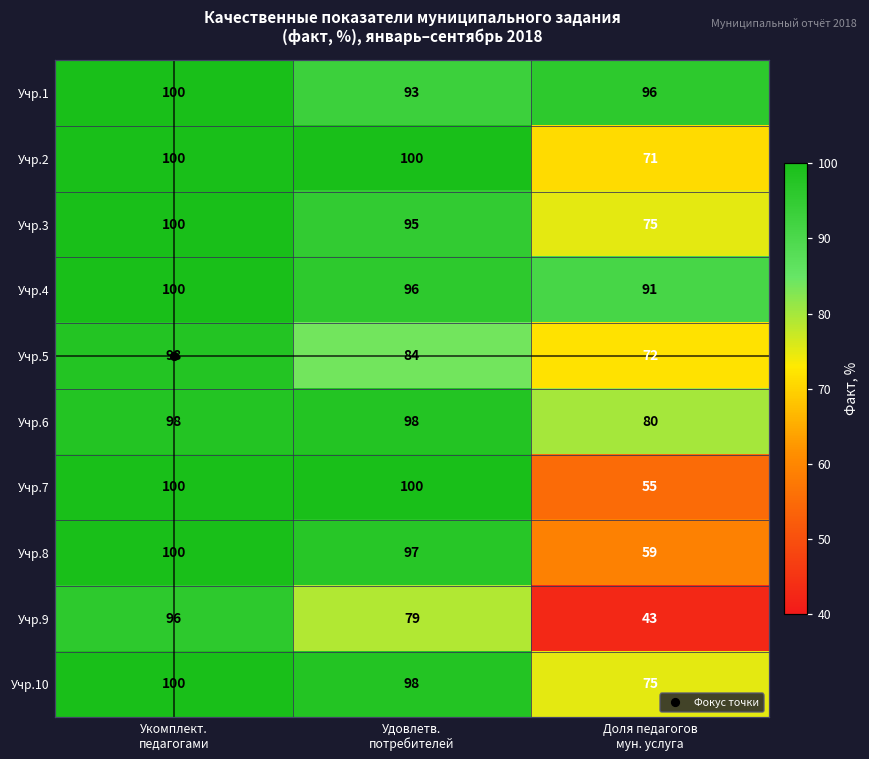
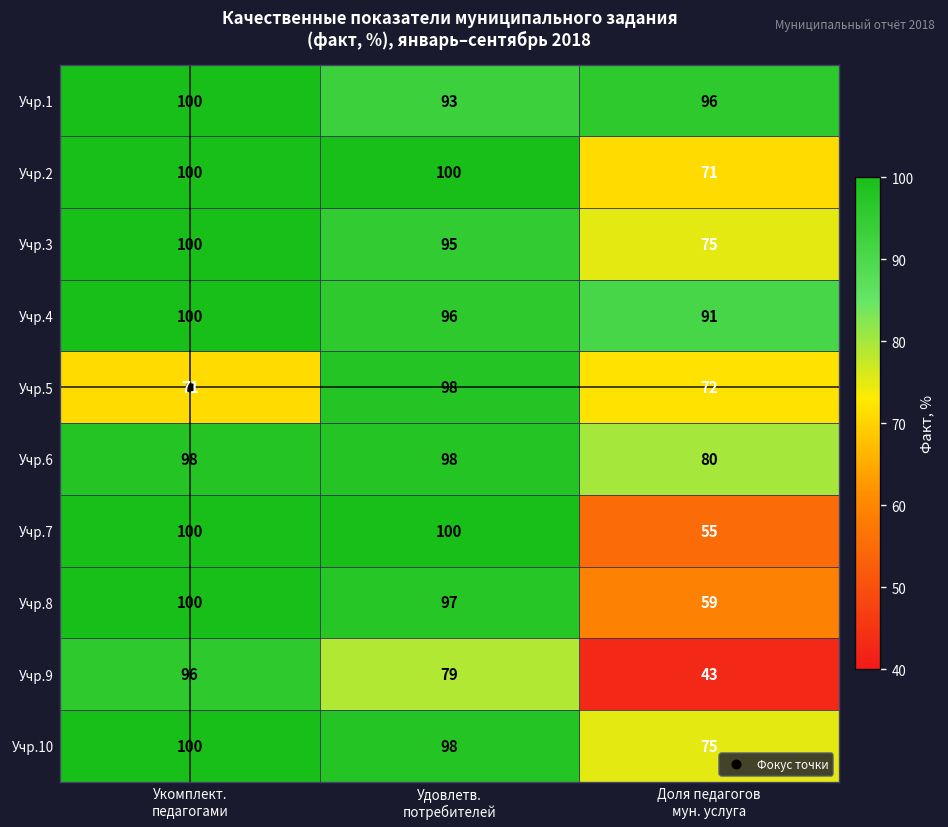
Учр.5, Укомплект. педагогами: 98 -> 71
Учр.5, Удовлетв. потребителей: 84 -> 98
